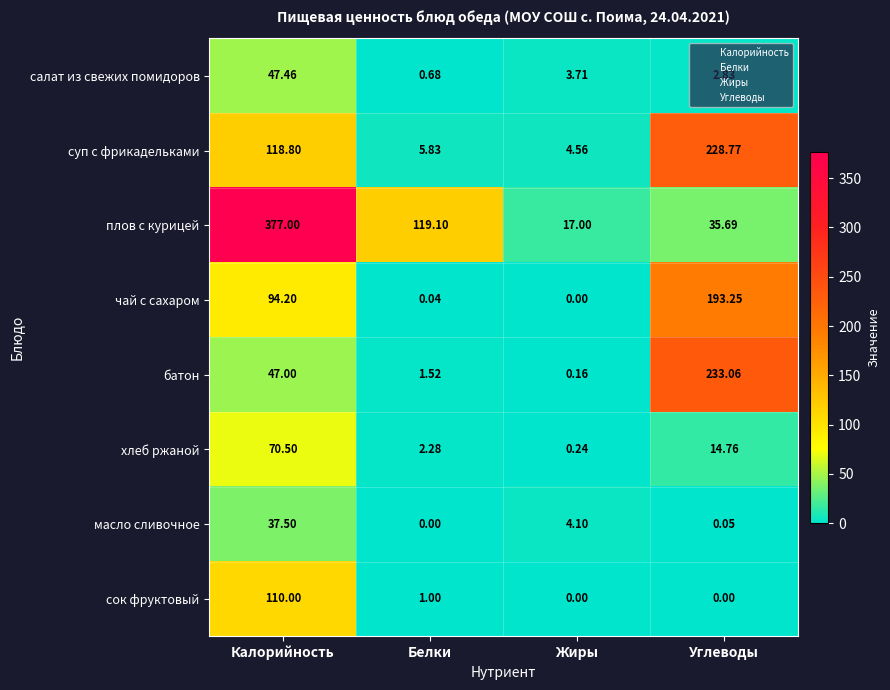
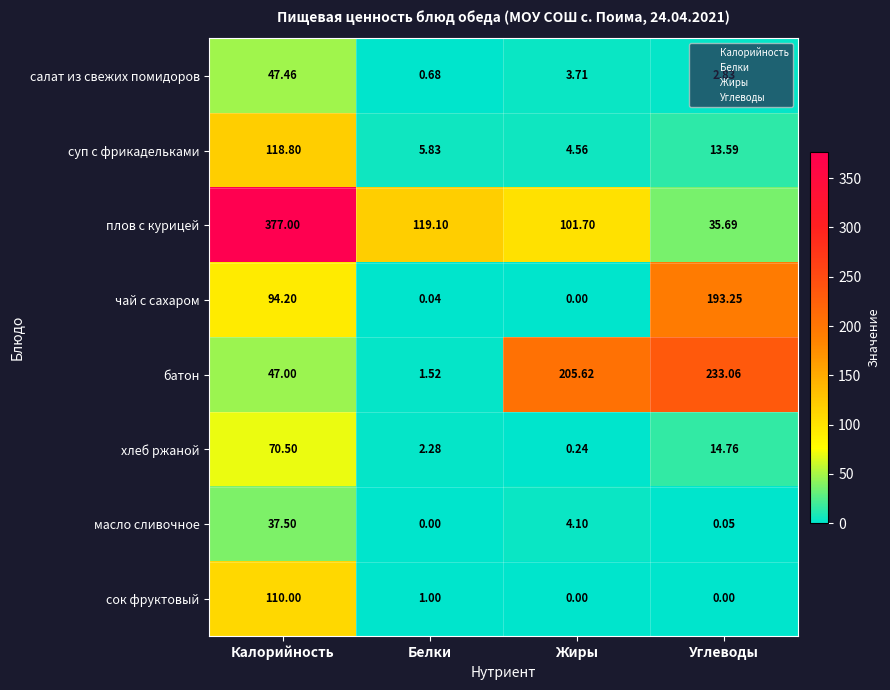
суп с фрикадельками, Углеводы: 228.77 -> 13.59
плов с курицей, Жиры: 17.00 -> 101.70
батон, Жиры: 0.16 -> 205.62
